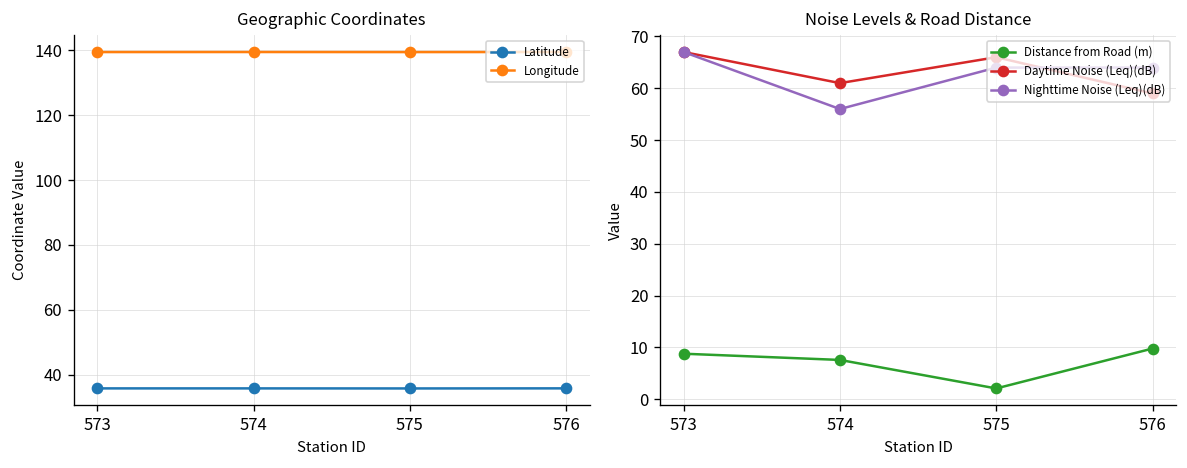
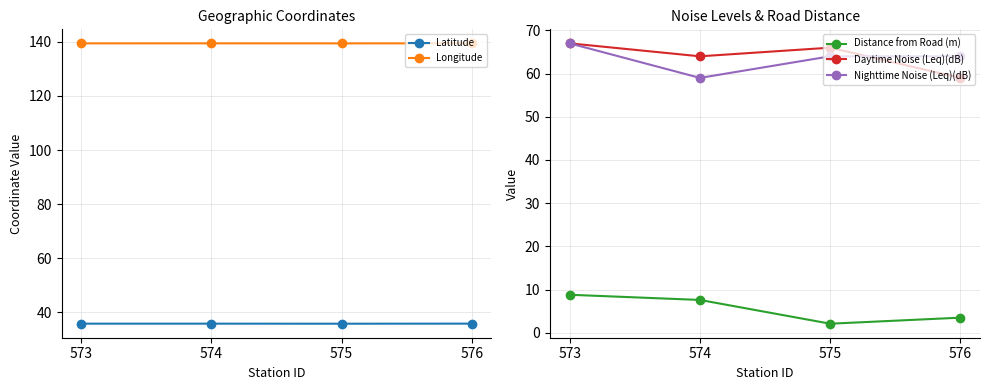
Noise Levels & Road Distance, Daytime Noise (Leq)(dB), 574: 61 -> 64
Noise Levels & Road Distance, Nighttime Noise (Leq)(dB), 574: 56 -> 59
Noise Levels & Road Distance, Distance from Road (m), 576: 10 -> 4
